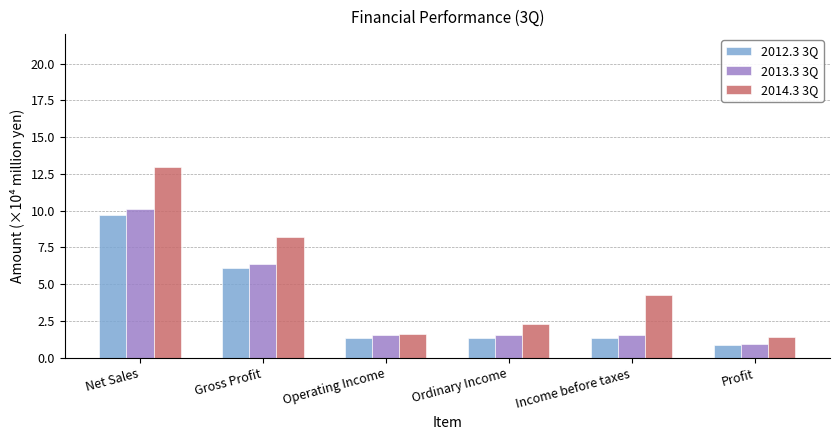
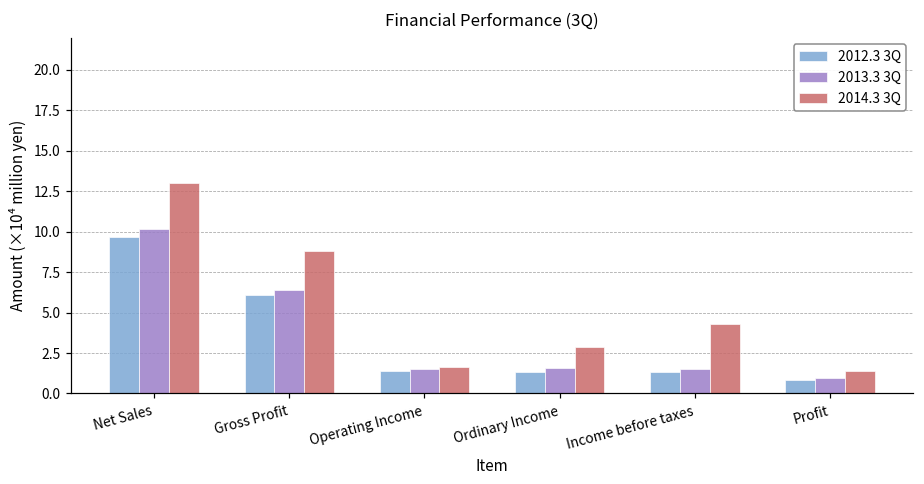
2014.3 3Q, Gross Profit: 8.2 -> 8.8
2014.3 3Q, Ordinary Income: 2.3 -> 2.9
